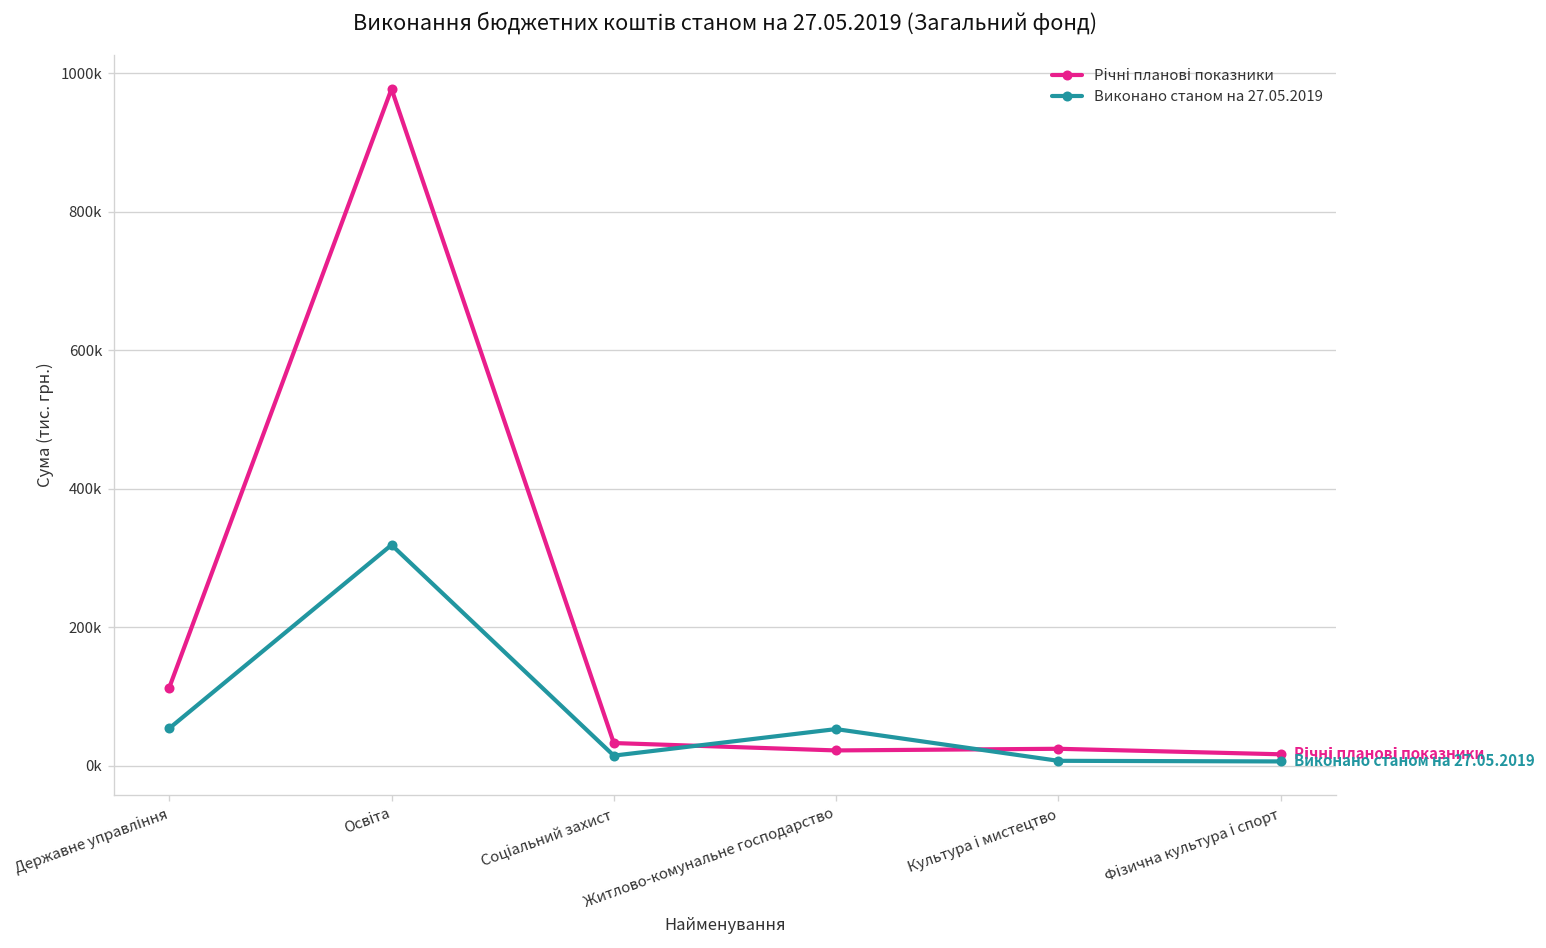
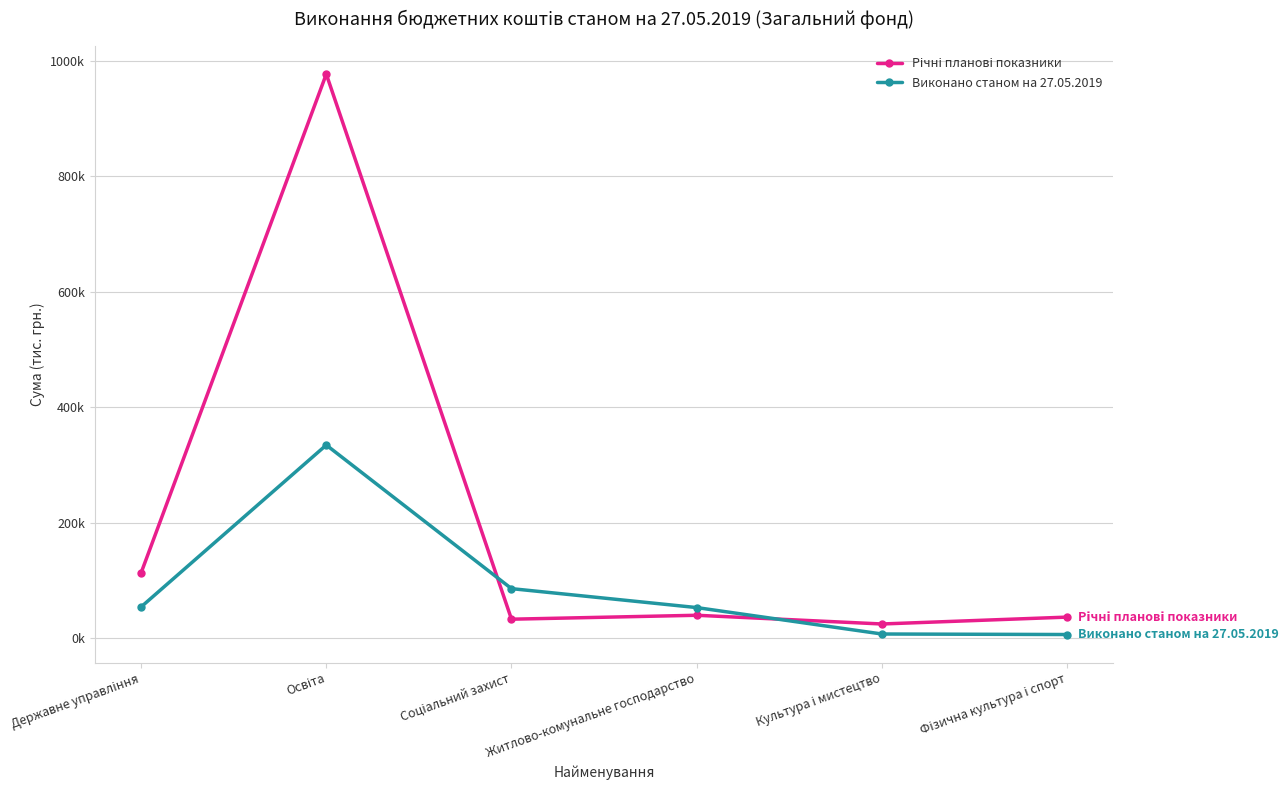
Виконано станом на 27.05.2019, Освіта: 320000 -> 330000
Виконано станом на 27.05.2019, Соціальний захист: 10000 -> 90000
Річні планові показники, Житлово-комунальне господарство: 20000 -> 40000
Річні планові показники, Фізична культура і спорт: 20000 -> 40000
